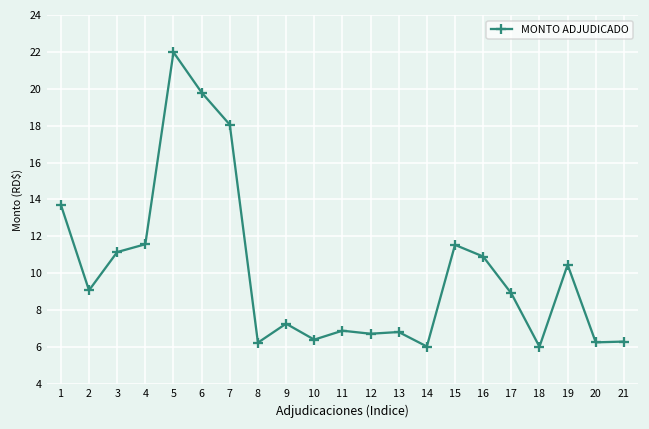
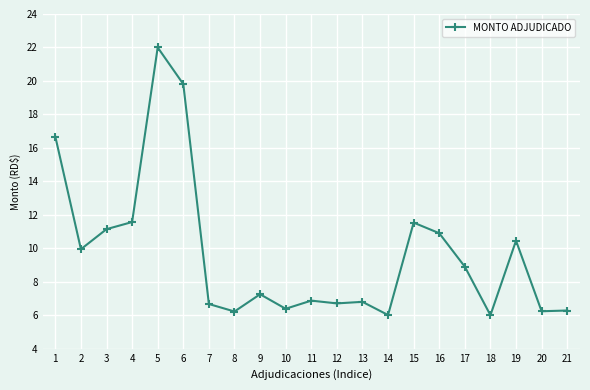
1: 13.7 -> 16.7
2: 9.1 -> 9.9
7: 18.1 -> 6.7
